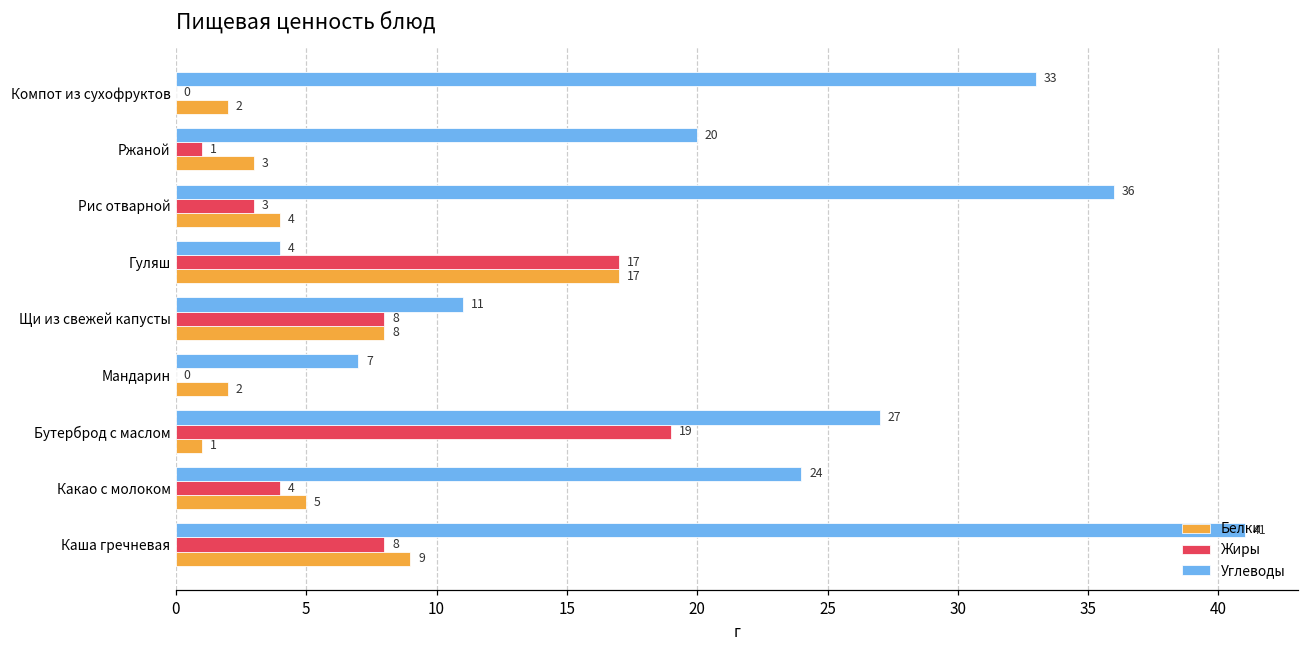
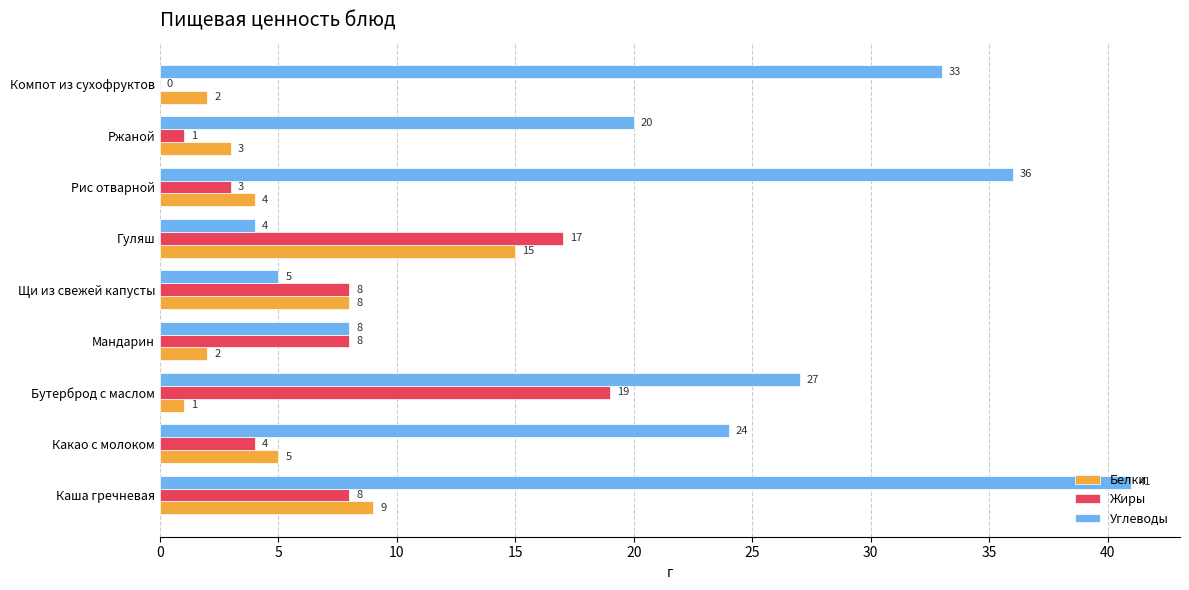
Белки, Гуляш: 17 -> 15
Углеводы, Щи из свежей капусты: 11 -> 5
Углеводы, Мандарин: 7 -> 8
Жиры, Мандарин: 0 -> 8
